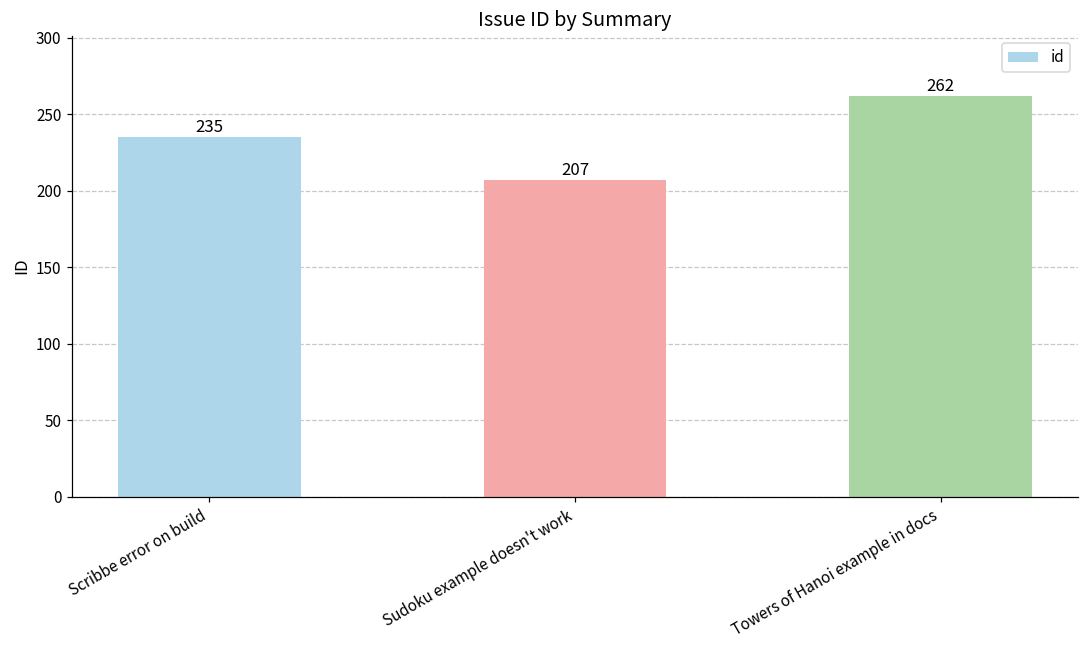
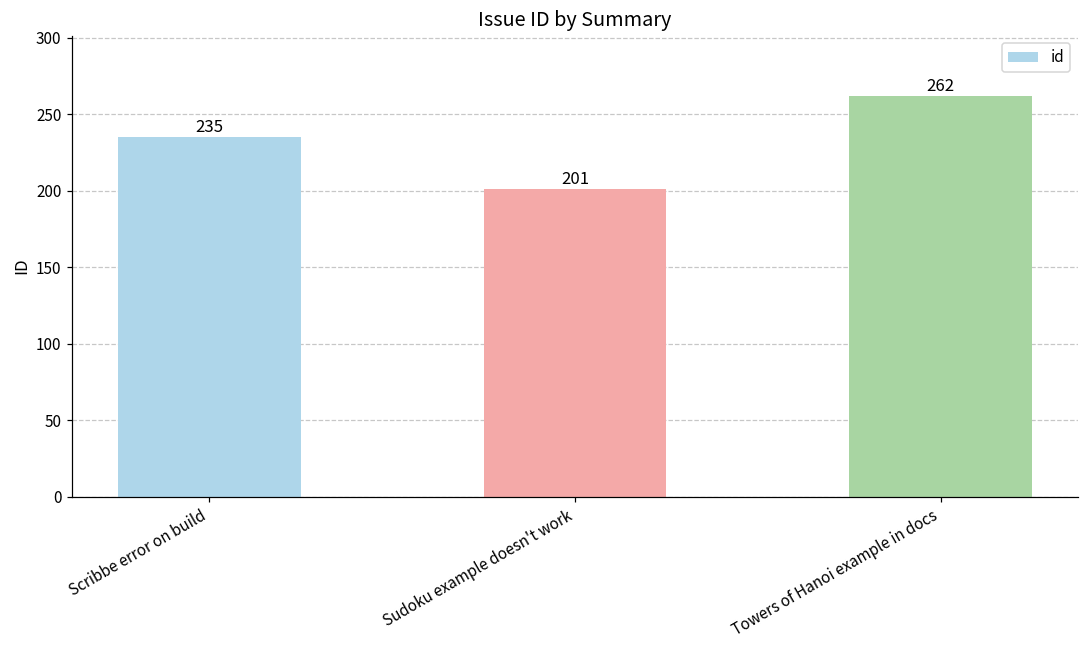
Sudoku example doesn't work: 207 -> 201
